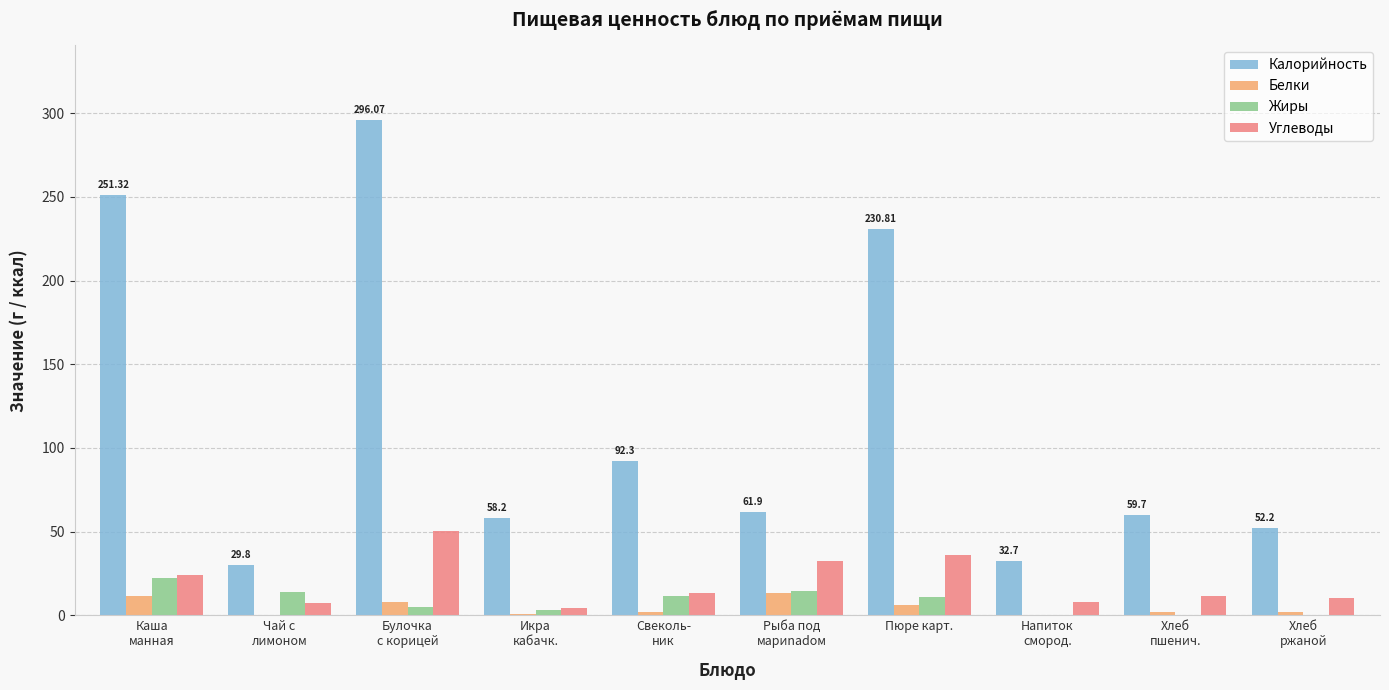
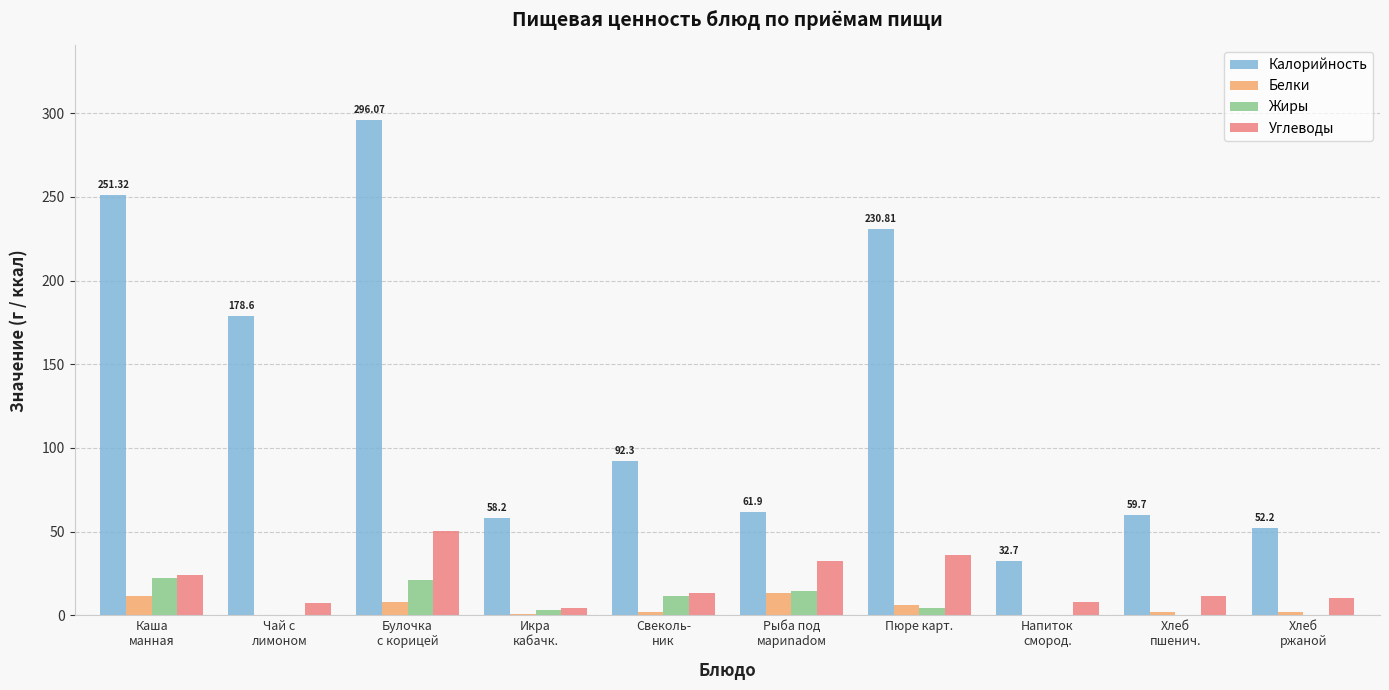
Калорийность, Чай с лимоном: 29.8 -> 178.6
Жиры, Чай с лимоном: 14 -> 0
Жиры, Булочка с корицей: 5 -> 21
Жиры, Пюре карт.: 11 -> 4
